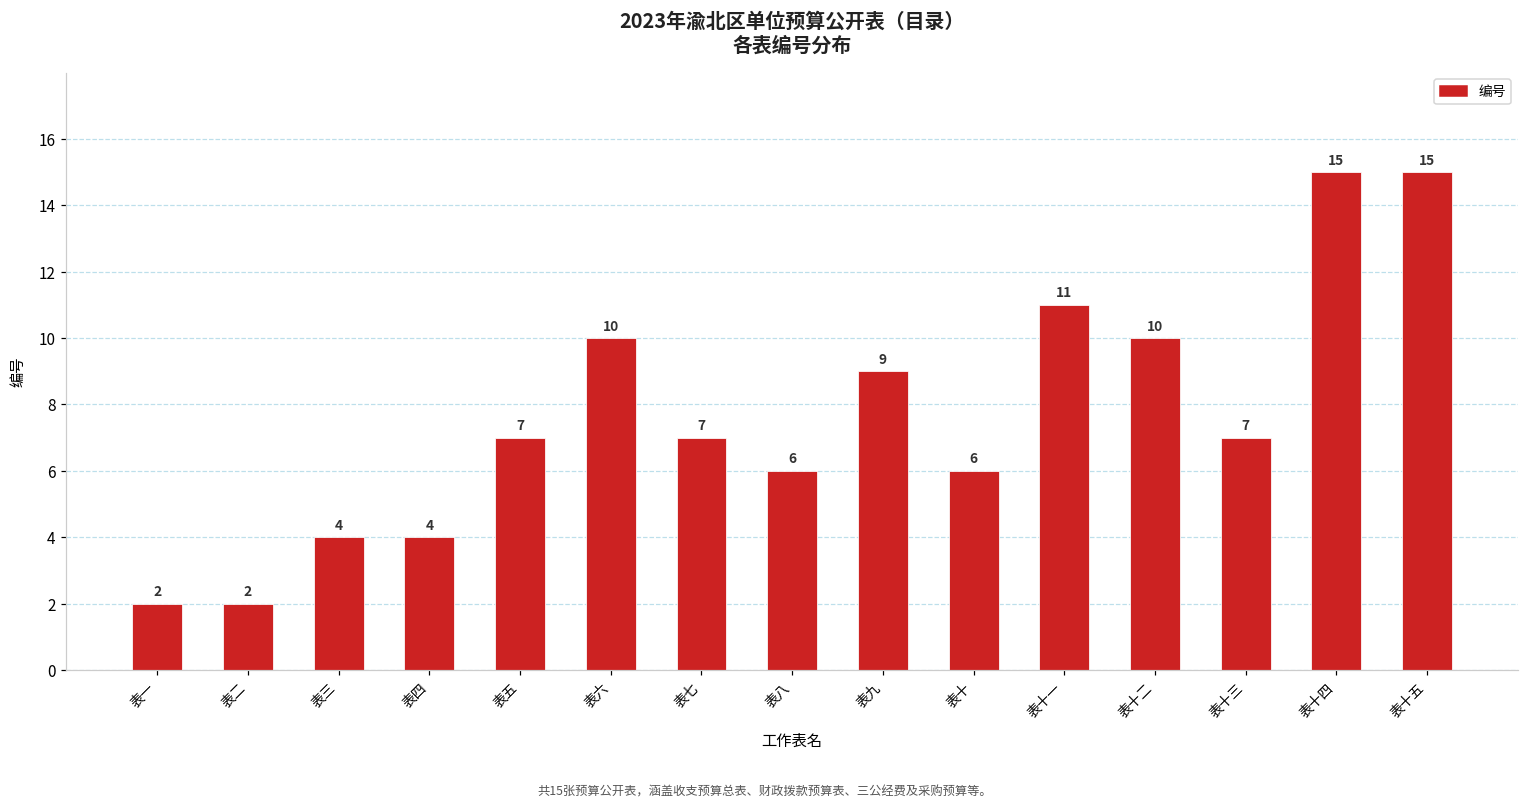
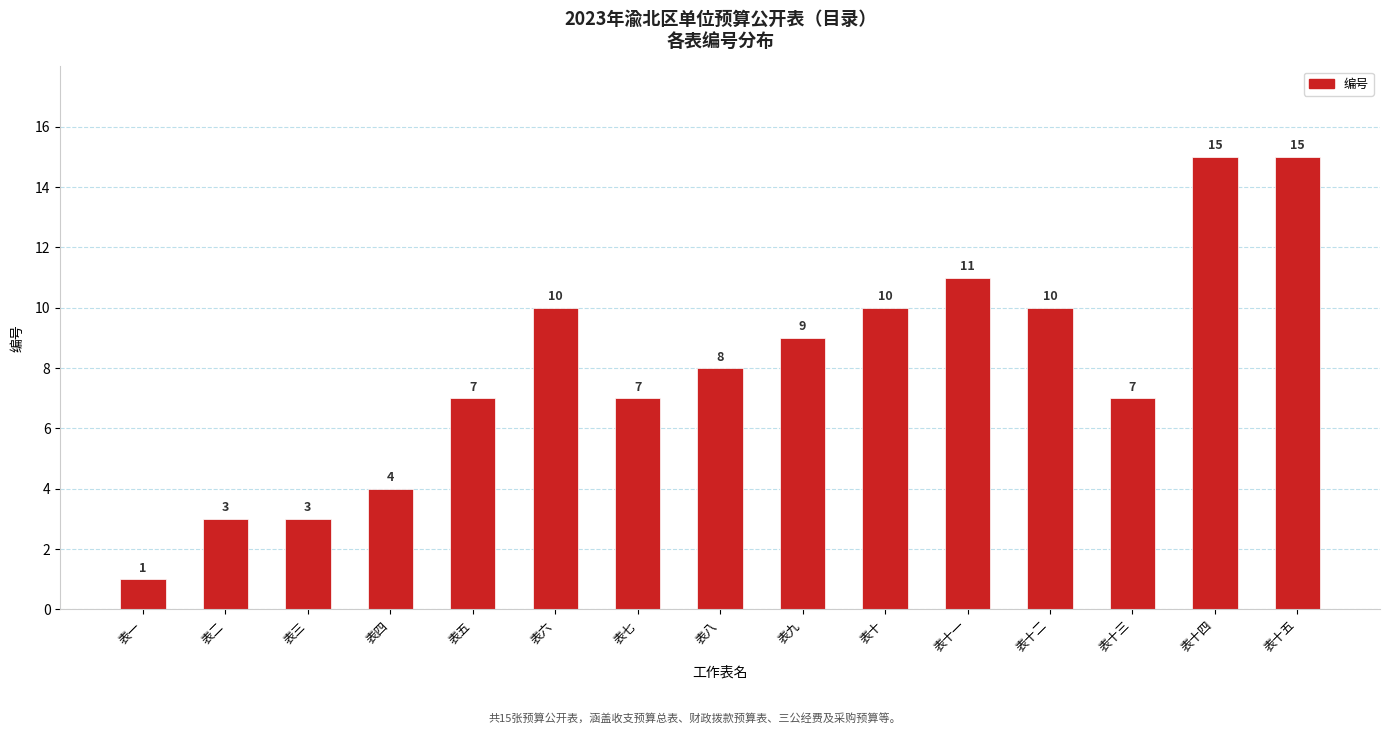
表一: 2 -> 1
表二: 2 -> 3
表三: 4 -> 3
表八: 6 -> 8
表十: 6 -> 10
